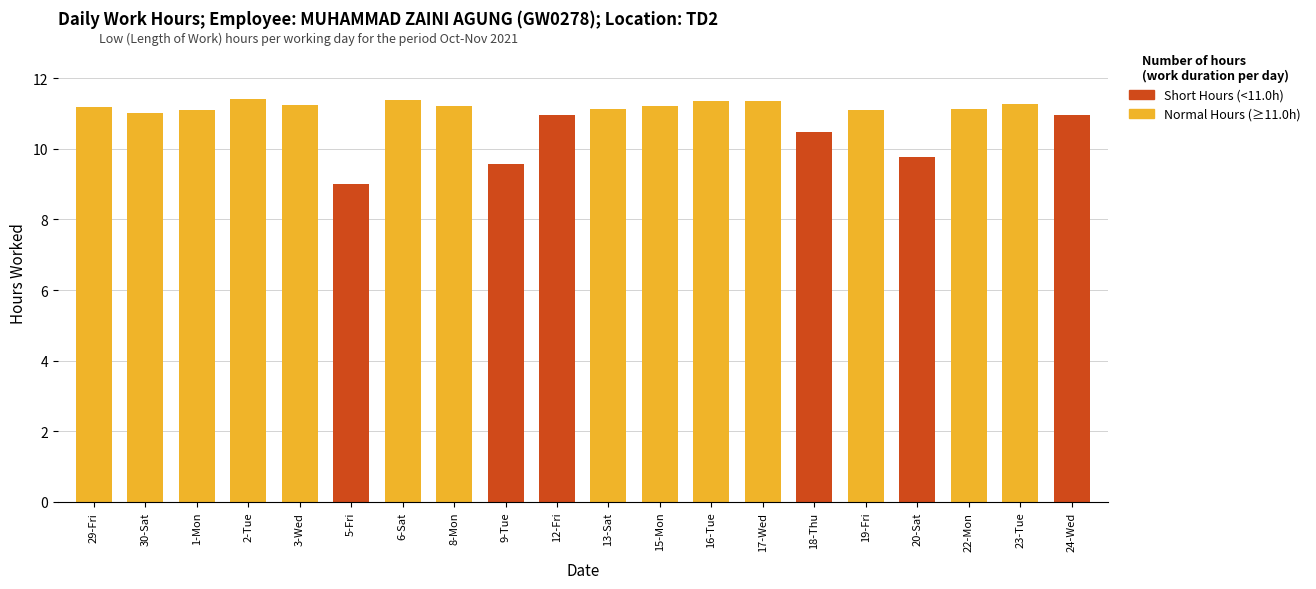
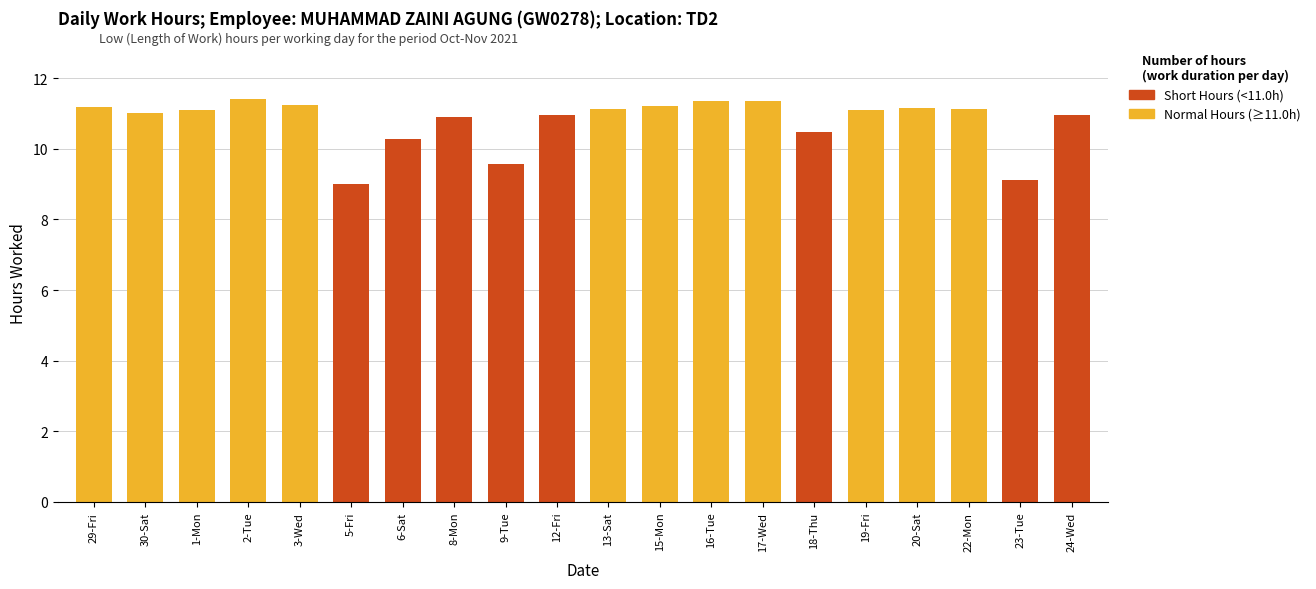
6-Sat: 11.4 -> 10.3
8-Mon: 11.2 -> 10.9
20-Sat: 9.8 -> 11.2
23-Tue: 11.3 -> 9.1
